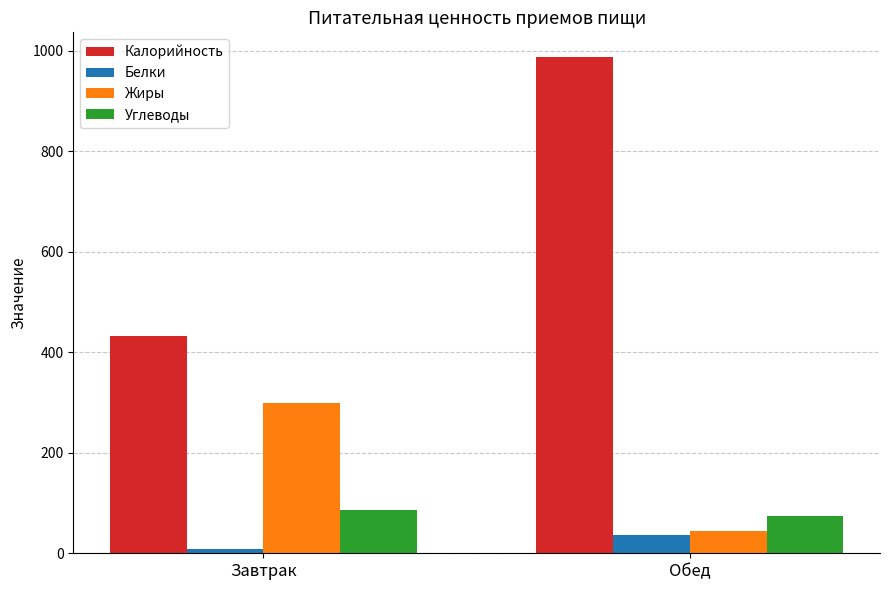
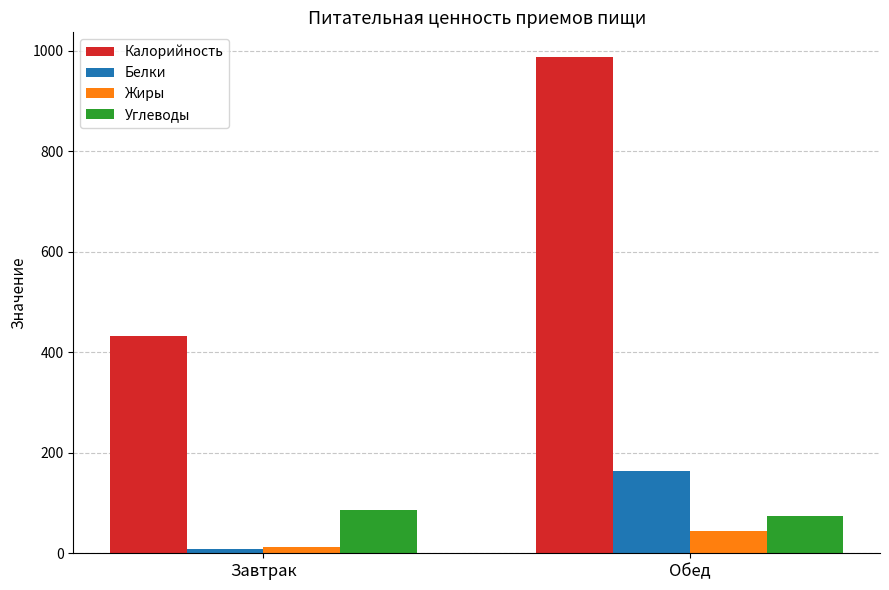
Жиры, Завтрак: 300 -> 10
Белки, Обед: 40 -> 160
